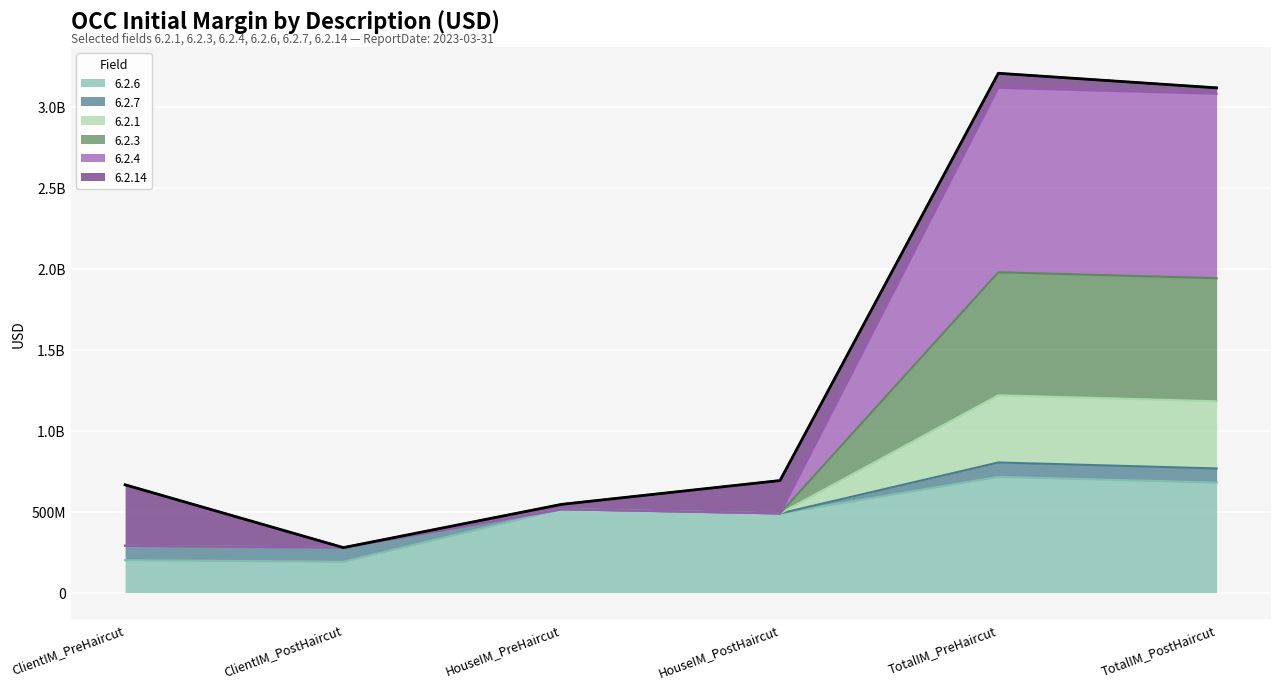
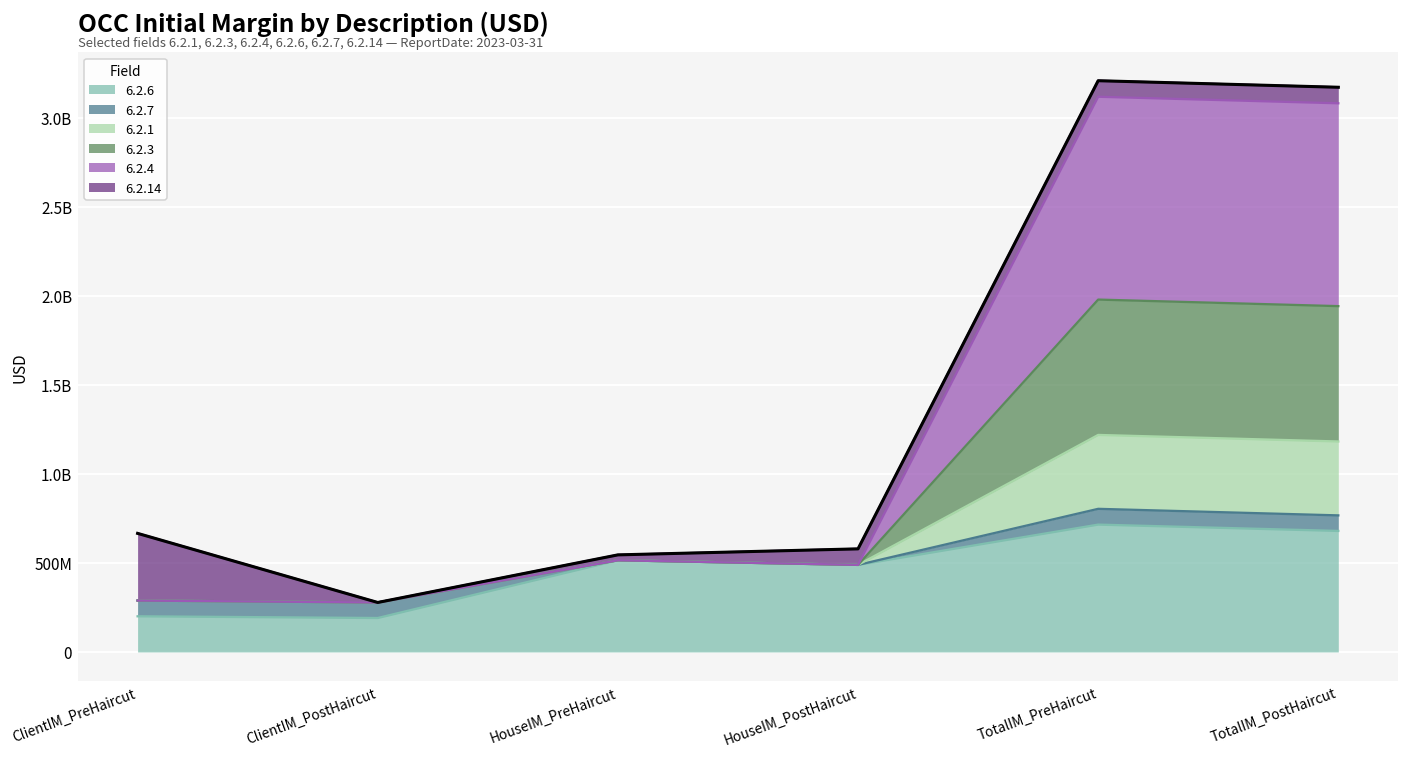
6.2.14, HouseIM_PostHaircut: 200000000 -> 90000000
6.2.14, TotalIM_PostHaircut: 40000000 -> 90000000
